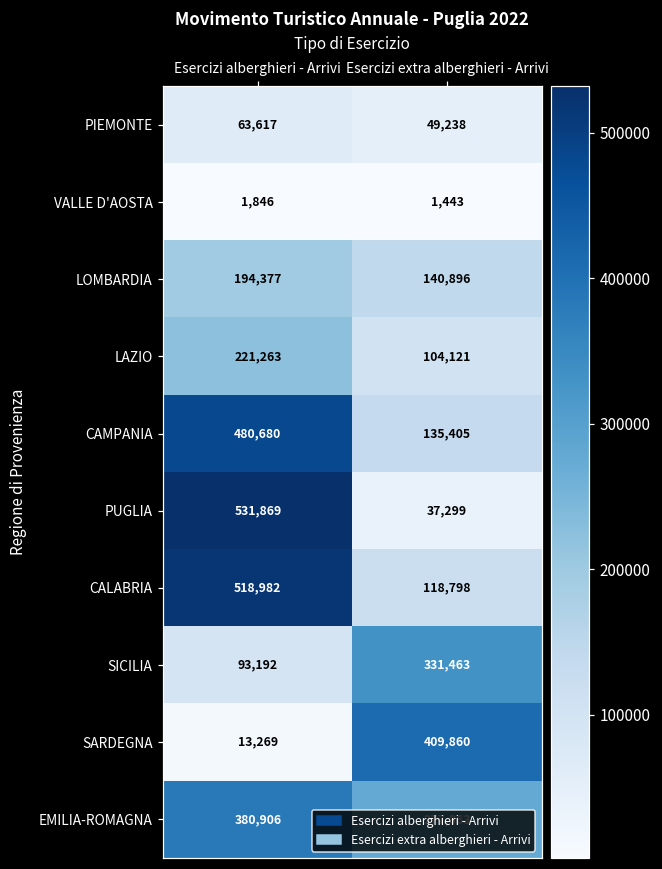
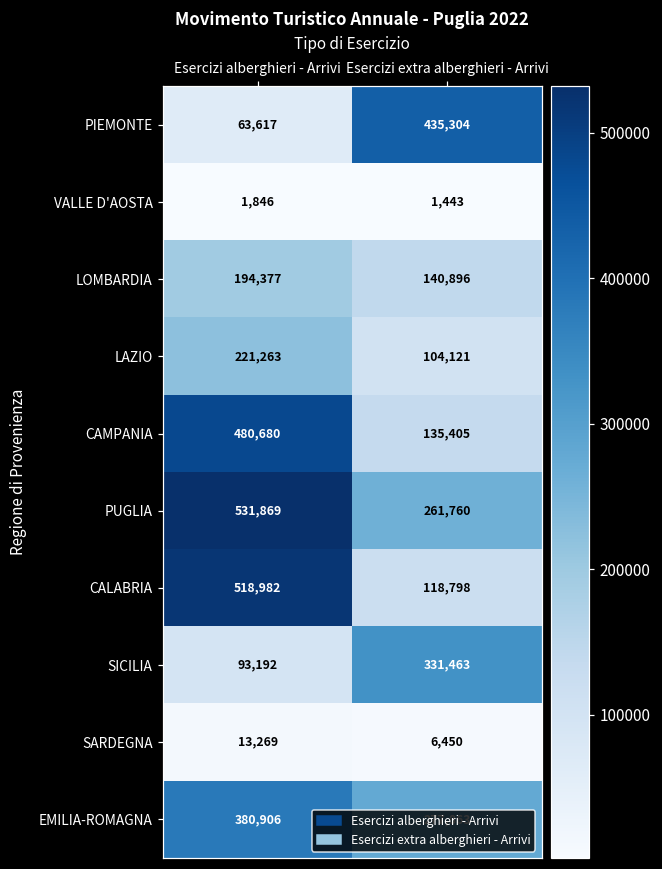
PIEMONTE, Esercizi extra alberghieri - Arrivi: 49,238 -> 435,304
PUGLIA, Esercizi extra alberghieri - Arrivi: 37,299 -> 261,760
SARDEGNA, Esercizi extra alberghieri - Arrivi: 409,860 -> 6,450
